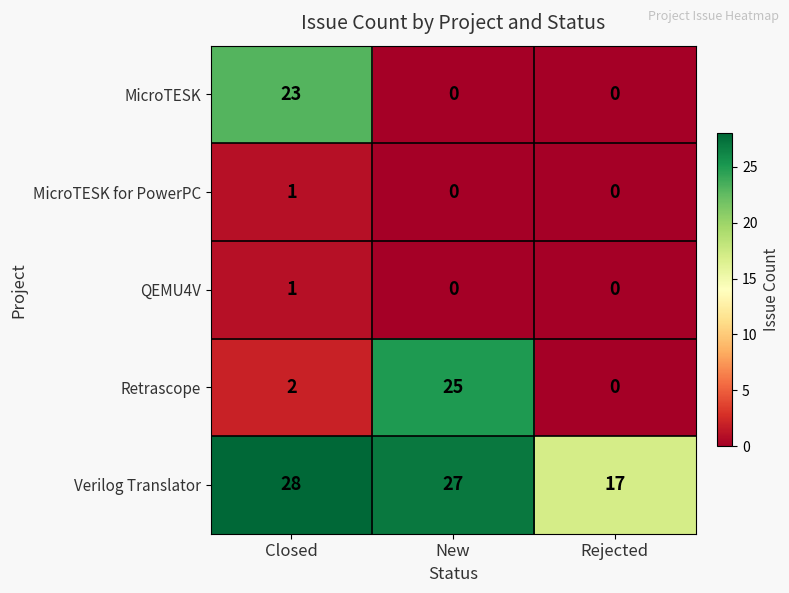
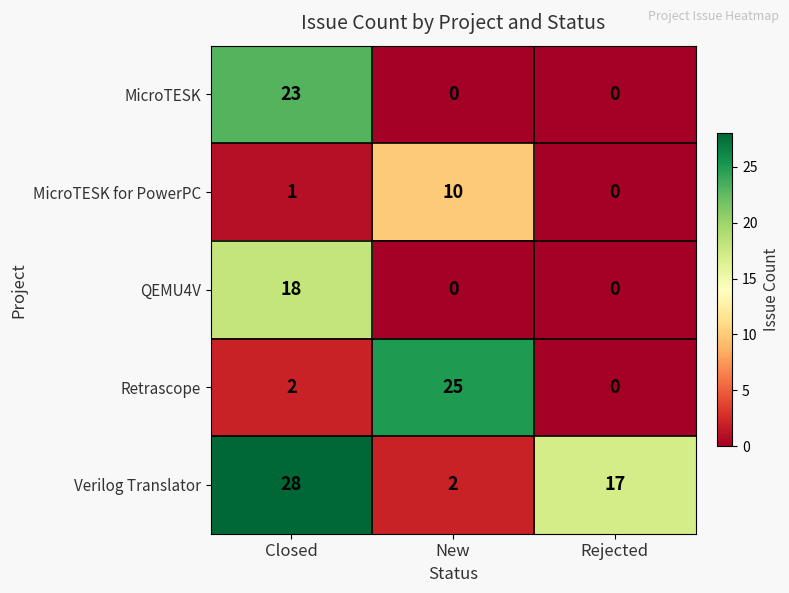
MicroTESK for PowerPC, New: 0 -> 10
QEMU4V, Closed: 1 -> 18
Verilog Translator, New: 27 -> 2
